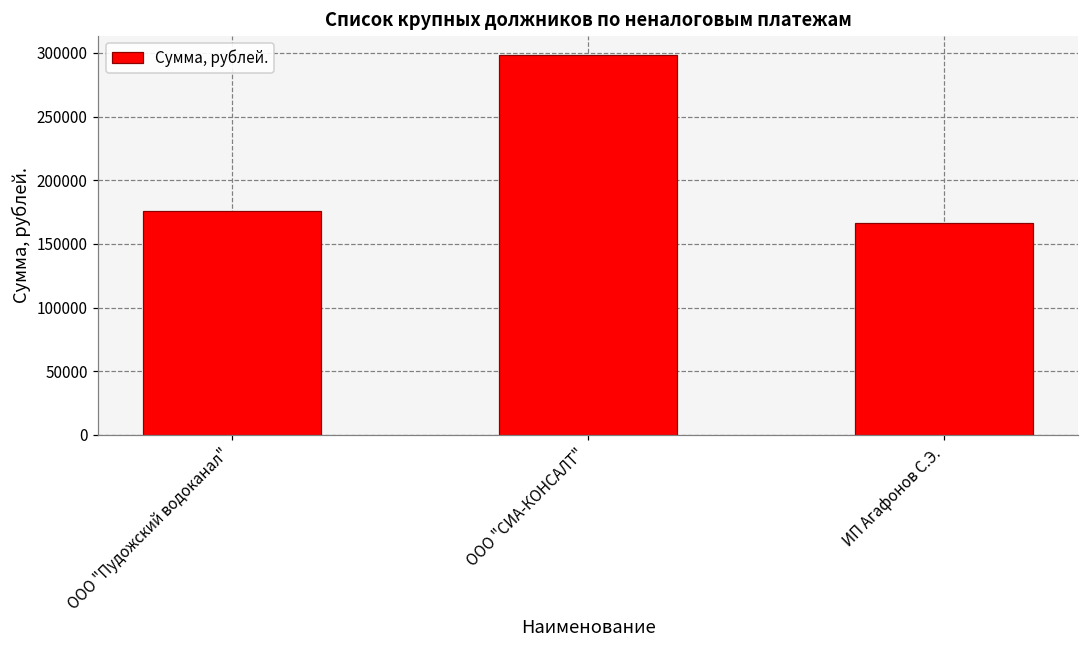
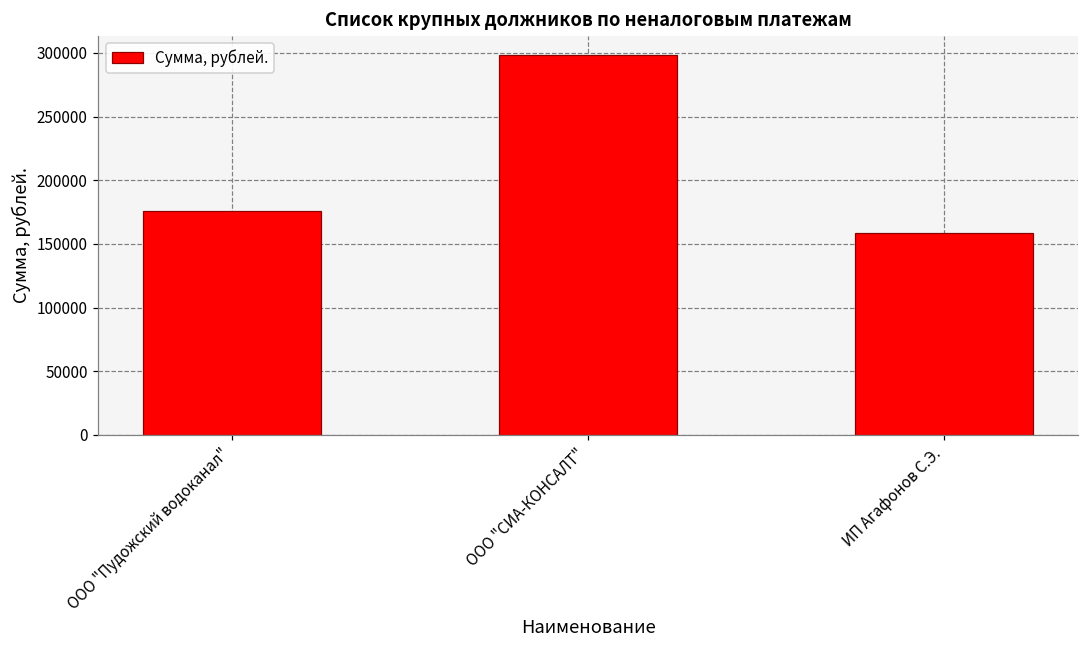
ИП Агафонов С.Э.: 167000 -> 158000
